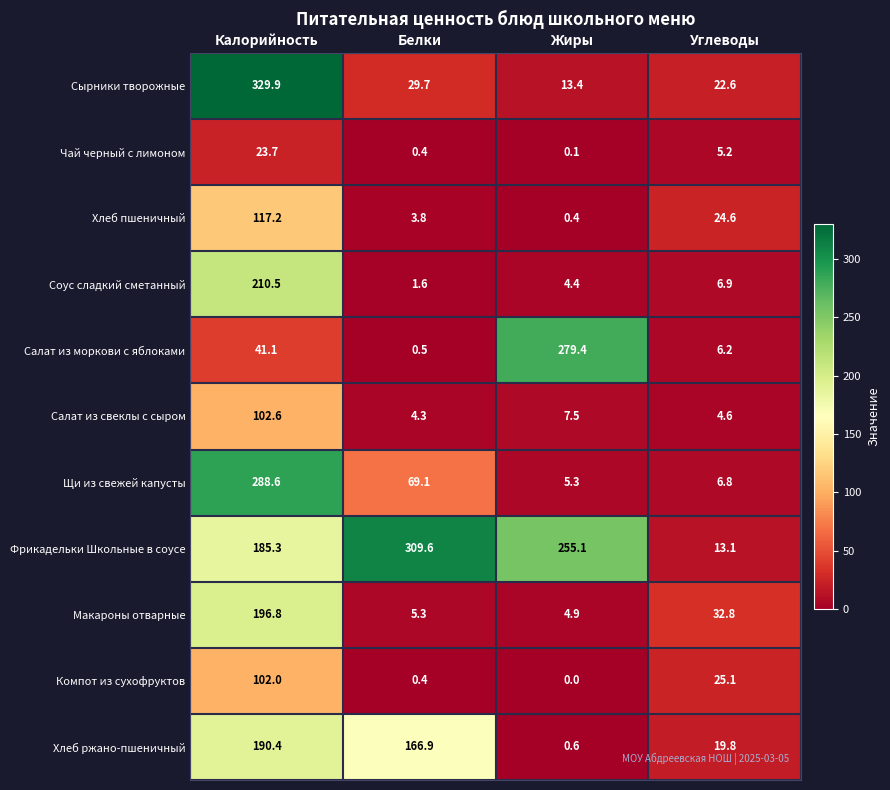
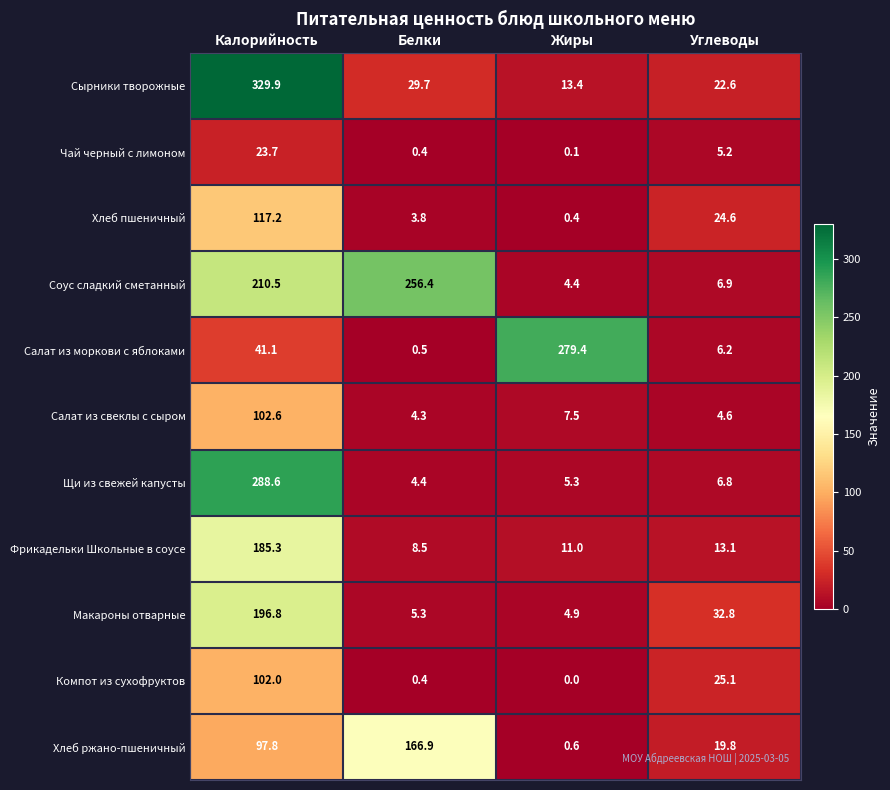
Соус сладкий сметанный, Белки: 1.6 -> 256.4
Щи из свежей капусты, Белки: 69.1 -> 4.4
Фрикадельки Школьные в соусе, Белки: 309.6 -> 8.5
Фрикадельки Школьные в соусе, Жиры: 255.1 -> 11.0
Хлеб ржано-пшеничный, Калорийность: 190.4 -> 97.8
